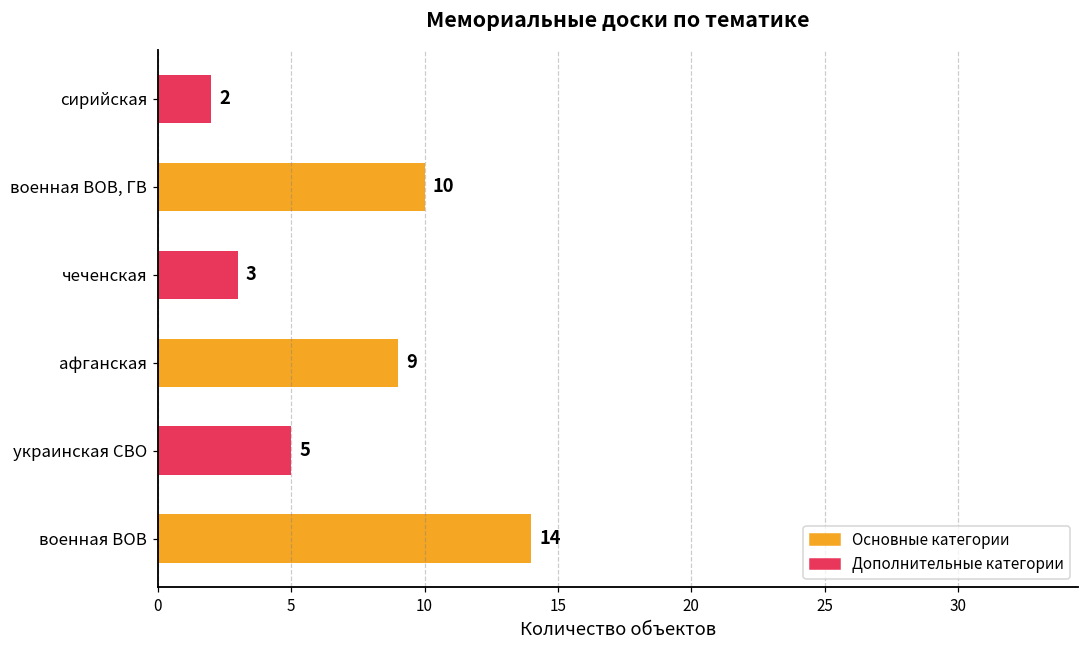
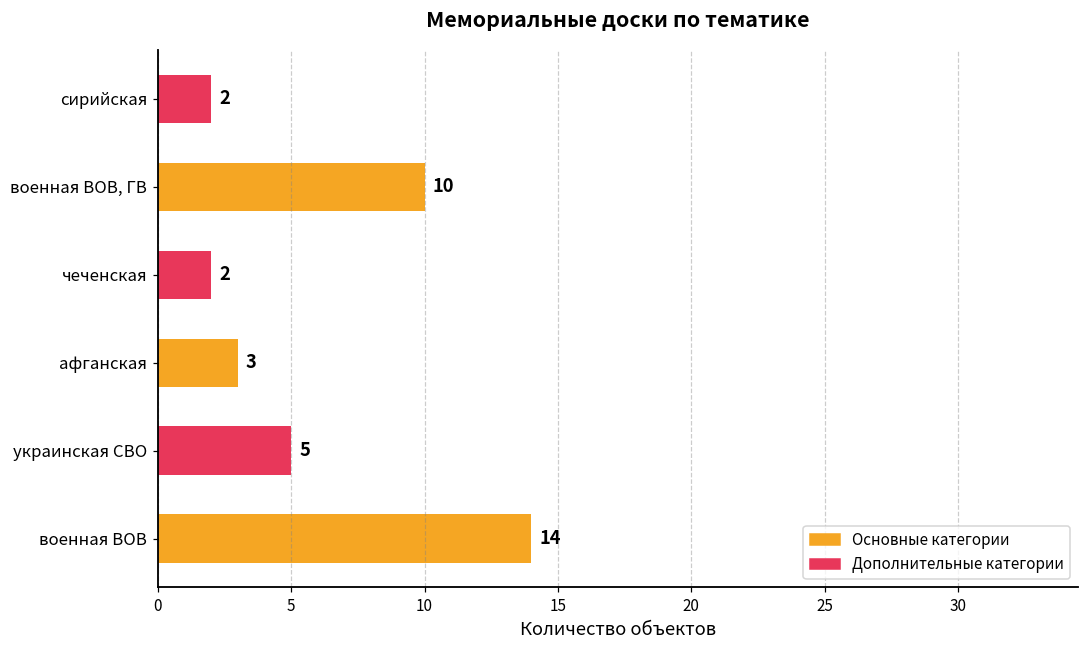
чеченская: 3 -> 2
афганская: 9 -> 3
